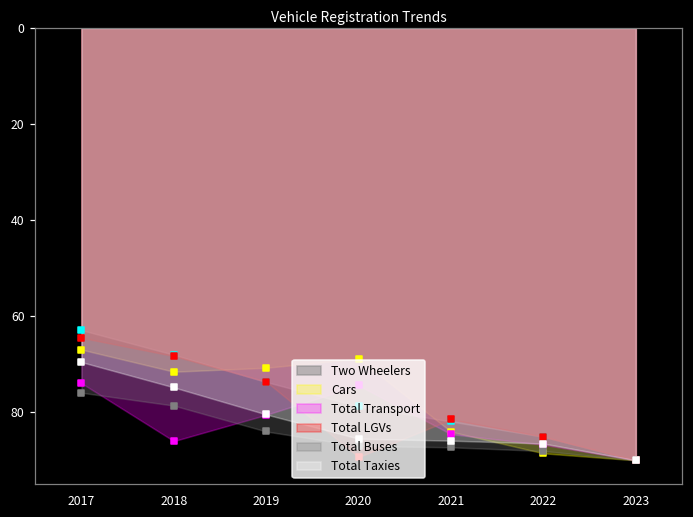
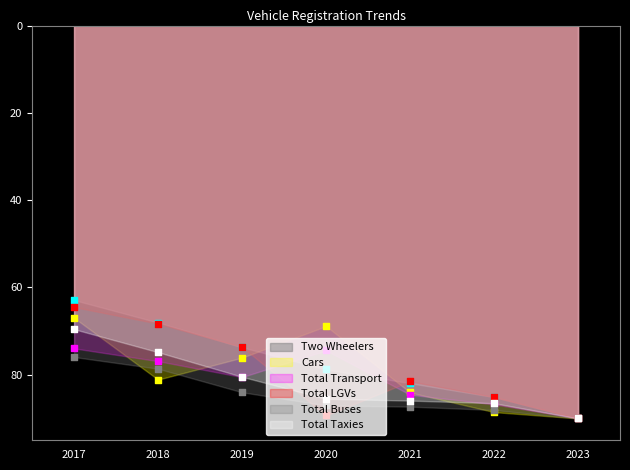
Cars, 2018: 72 -> 81
Total Transport, 2018: 86 -> 77
Cars, 2019: 71 -> 76
